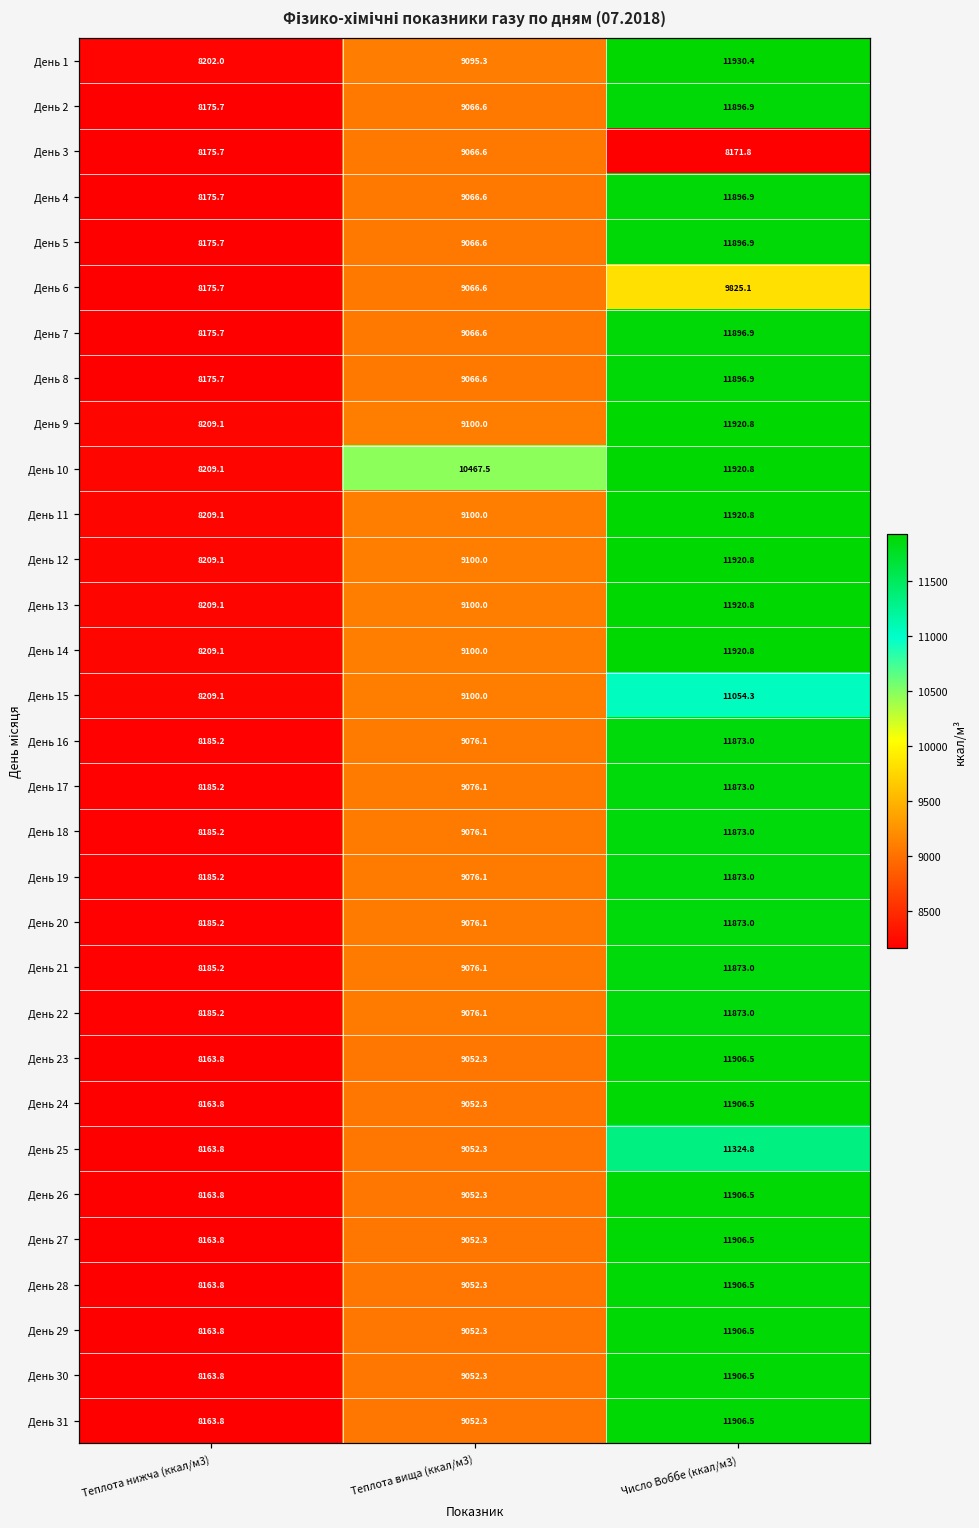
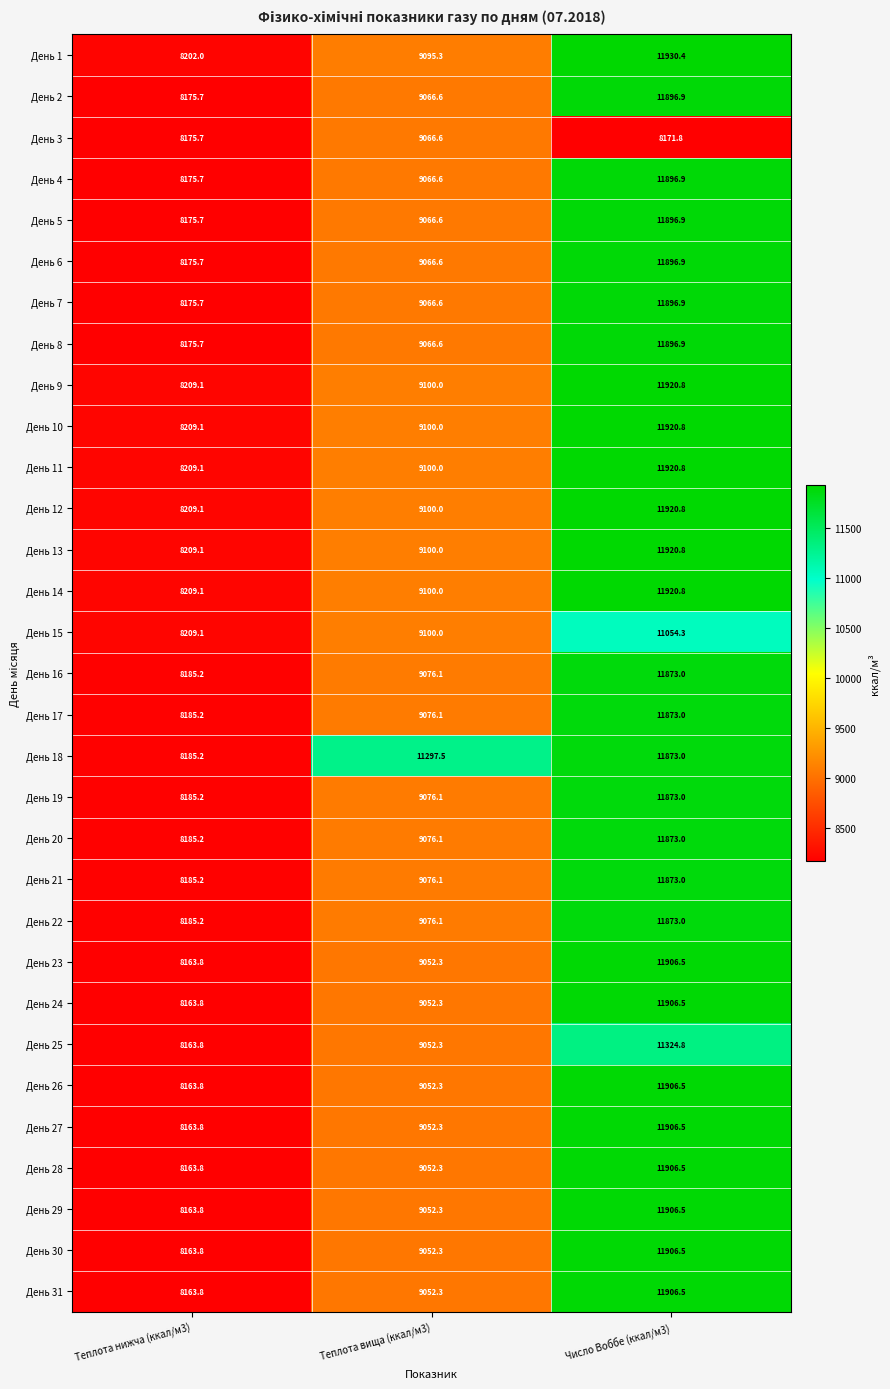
День 6, Число Воббе (ккал/м3): 9825.1 -> 11896.9
День 10, Теплота вища (ккал/м3): 10467.5 -> 9100.0
День 18, Теплота вища (ккал/м3): 9076.1 -> 11297.5
